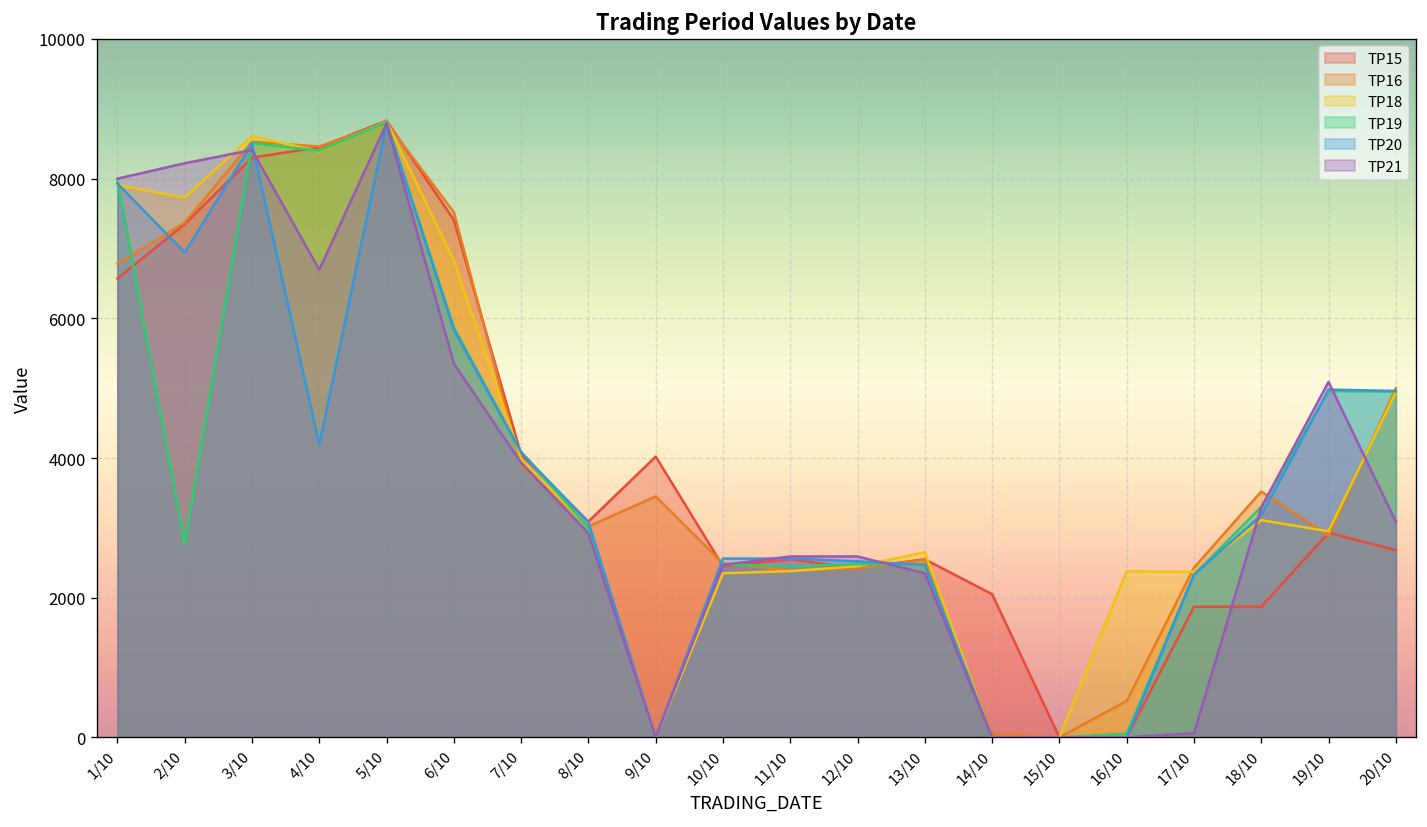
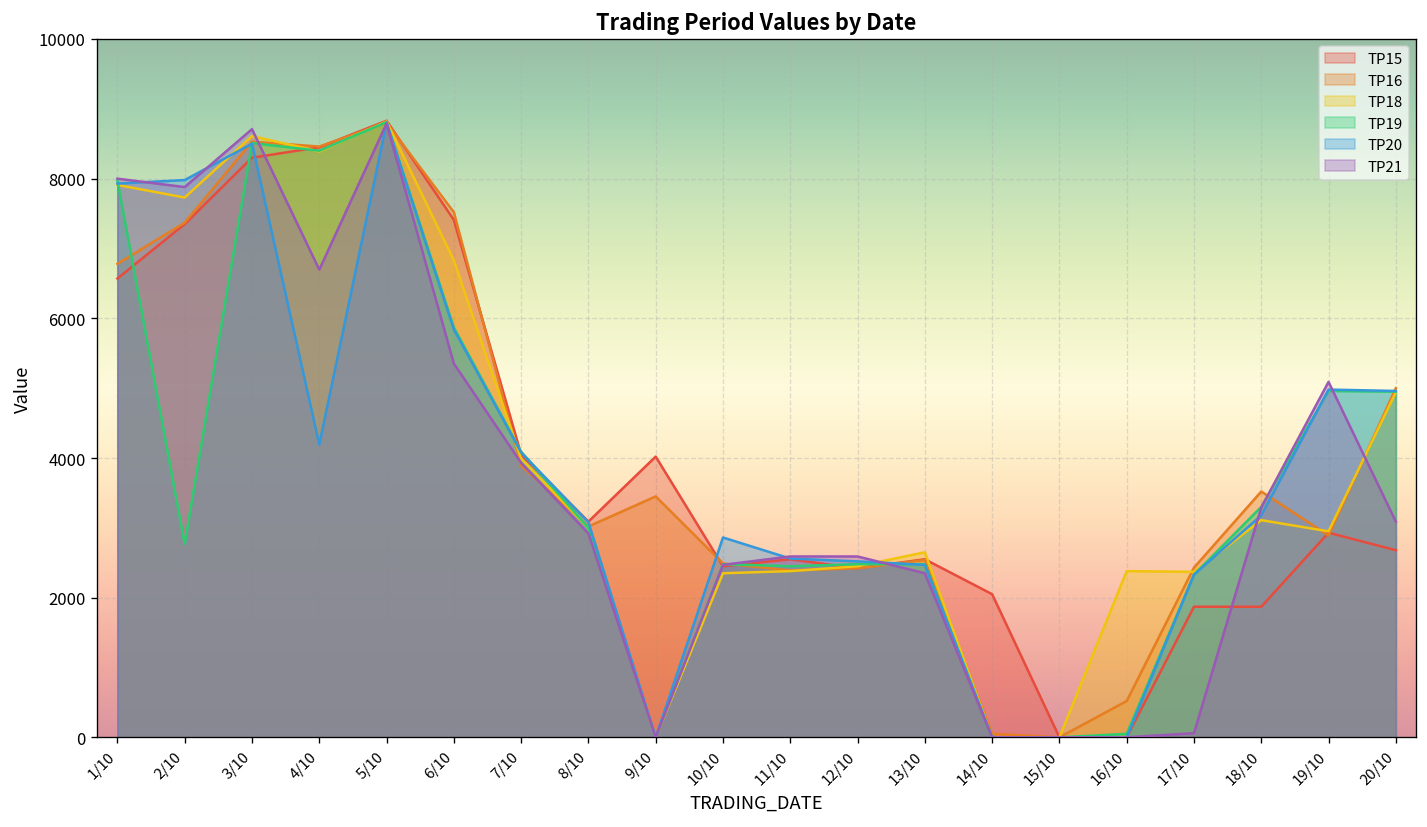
TP20, 2/10: 6900 -> 8000
TP21, 2/10: 8200 -> 7900
TP21, 3/10: 8400 -> 8700
TP20, 10/10: 2600 -> 2900
